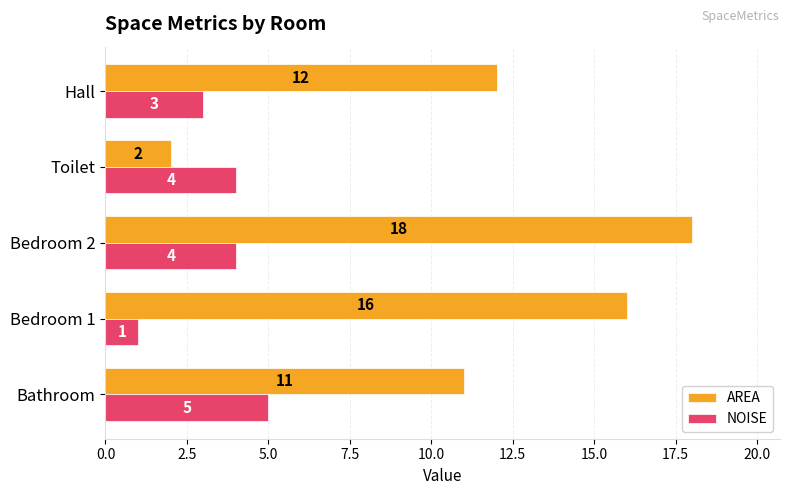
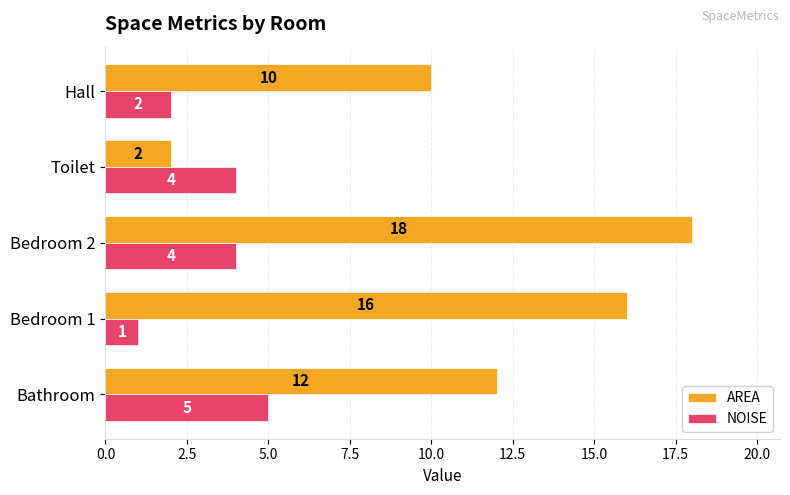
AREA, Hall: 12 -> 10
NOISE, Hall: 3 -> 2
AREA, Bathroom: 11 -> 12
